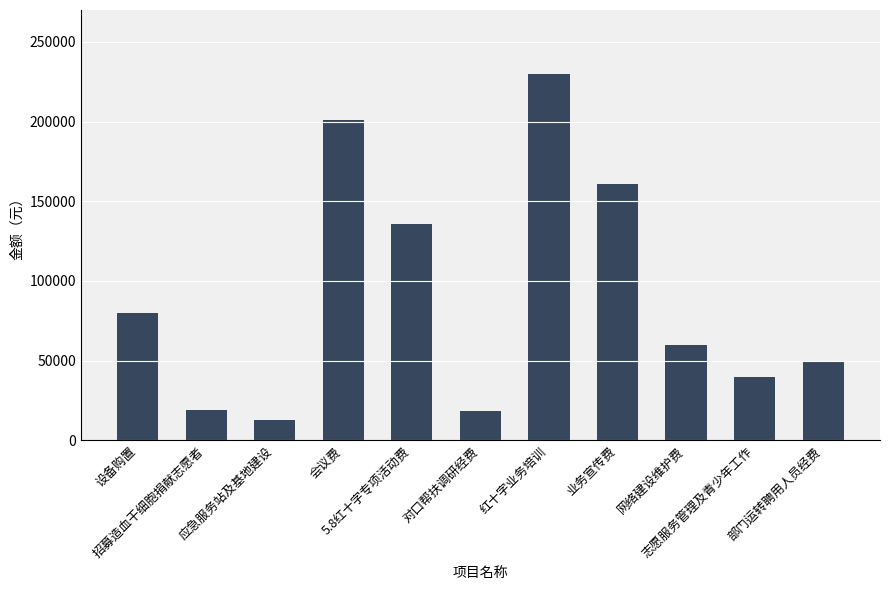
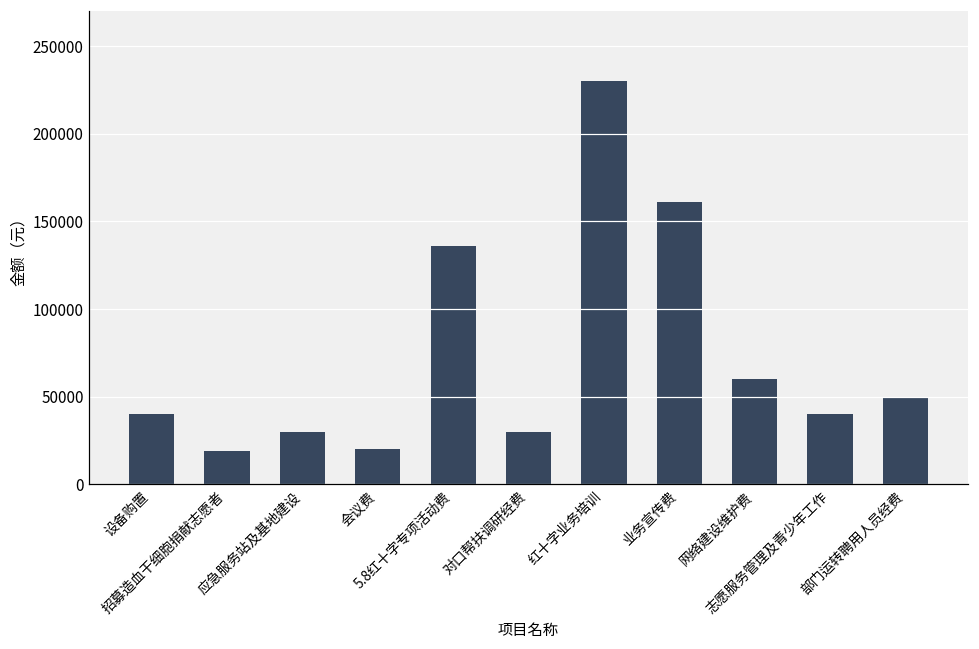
设备购置: 80000 -> 40000
应急服务站及基地建设: 13000 -> 30000
会议费: 201000 -> 20000
对口帮扶调研经费: 18000 -> 30000
